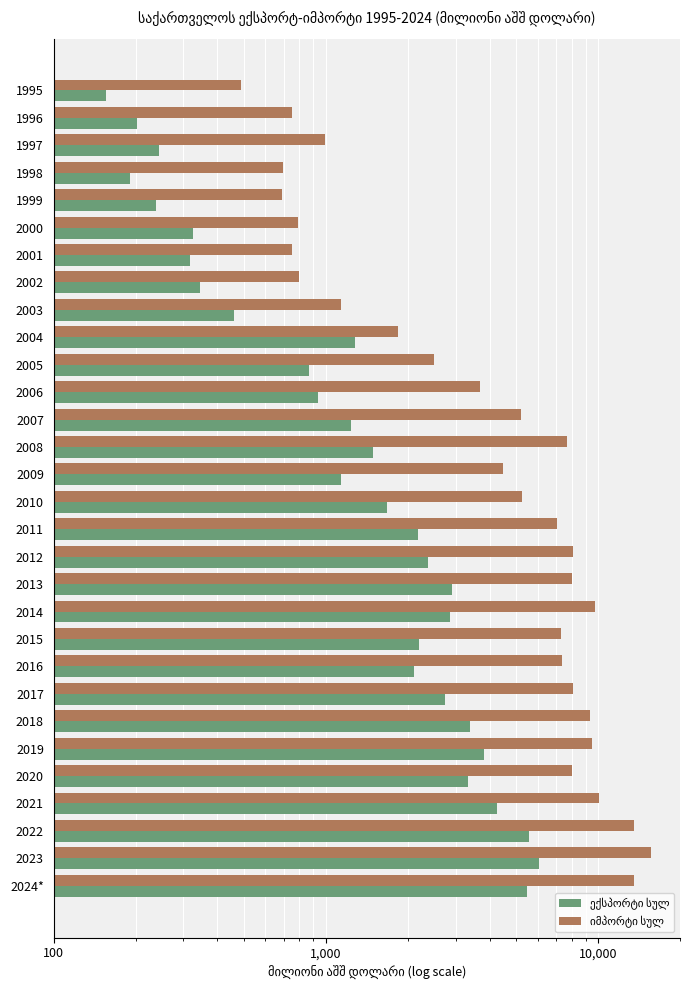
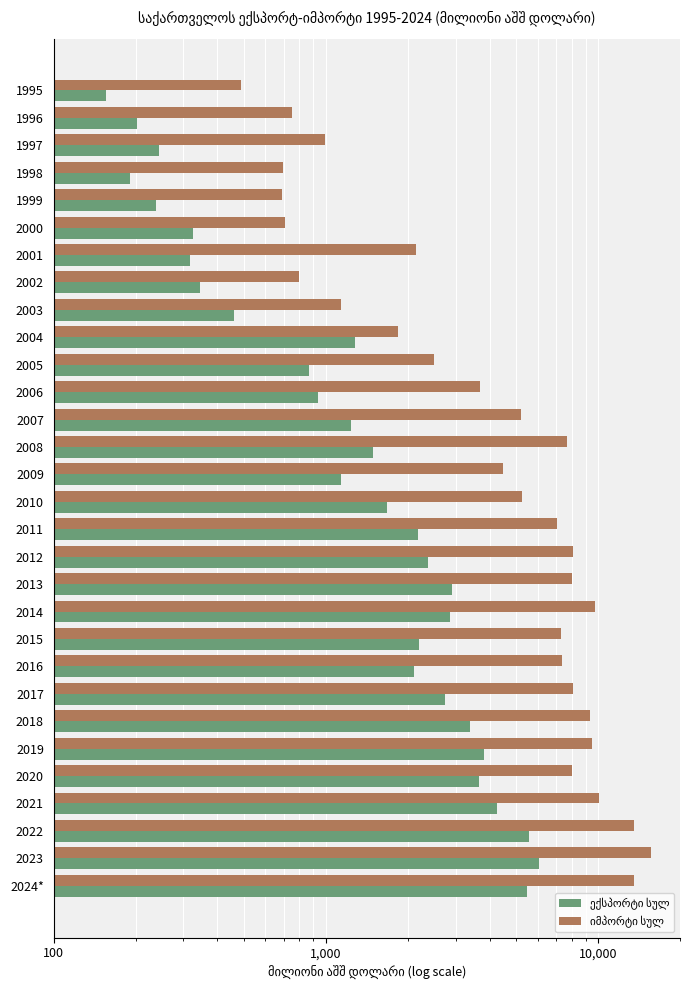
იმპორტი სულ, 2000: 790 -> 710
იმპორტი სულ, 2001: 750 -> 2,100
ექსპორტი სულ, 2020: 3,300 -> 3,600
